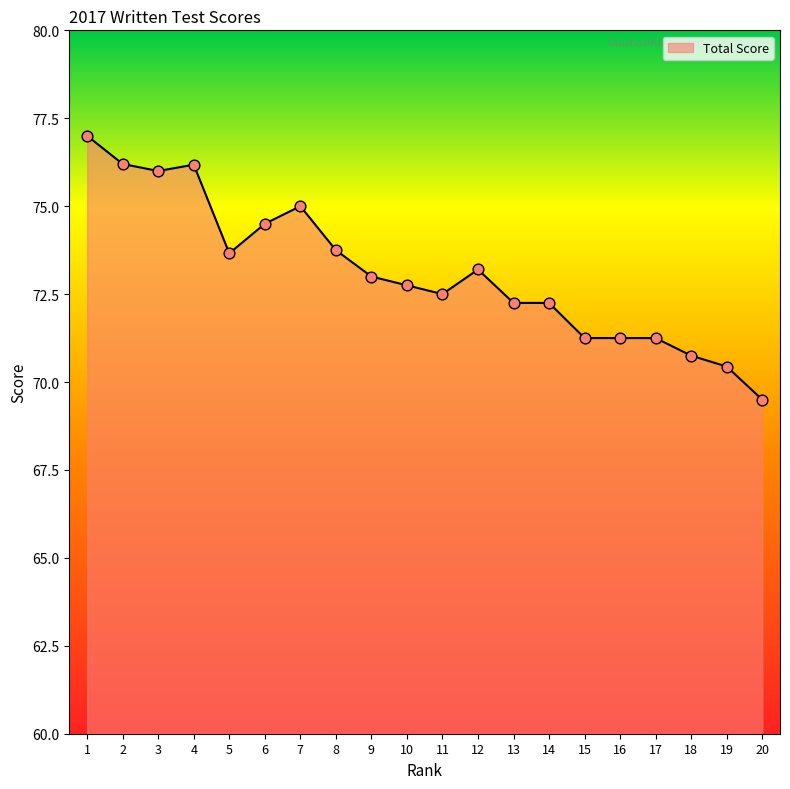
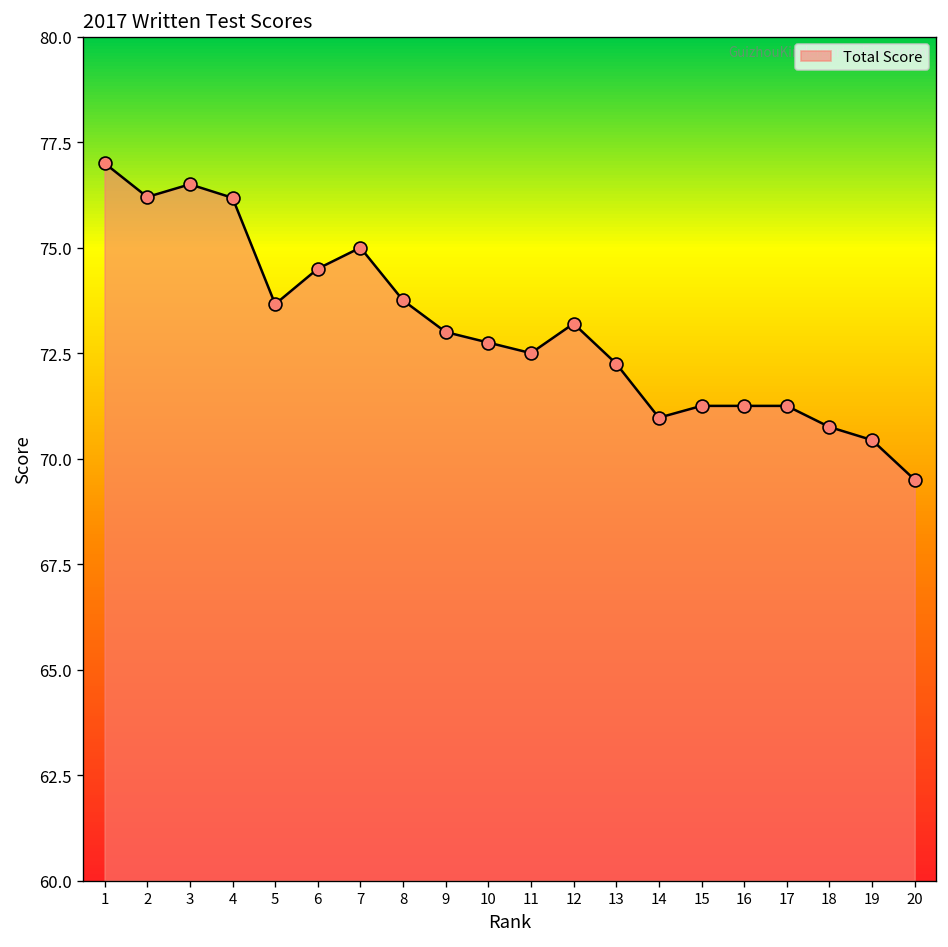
3: 76.0 -> 76.5
14: 72.3 -> 71.0
